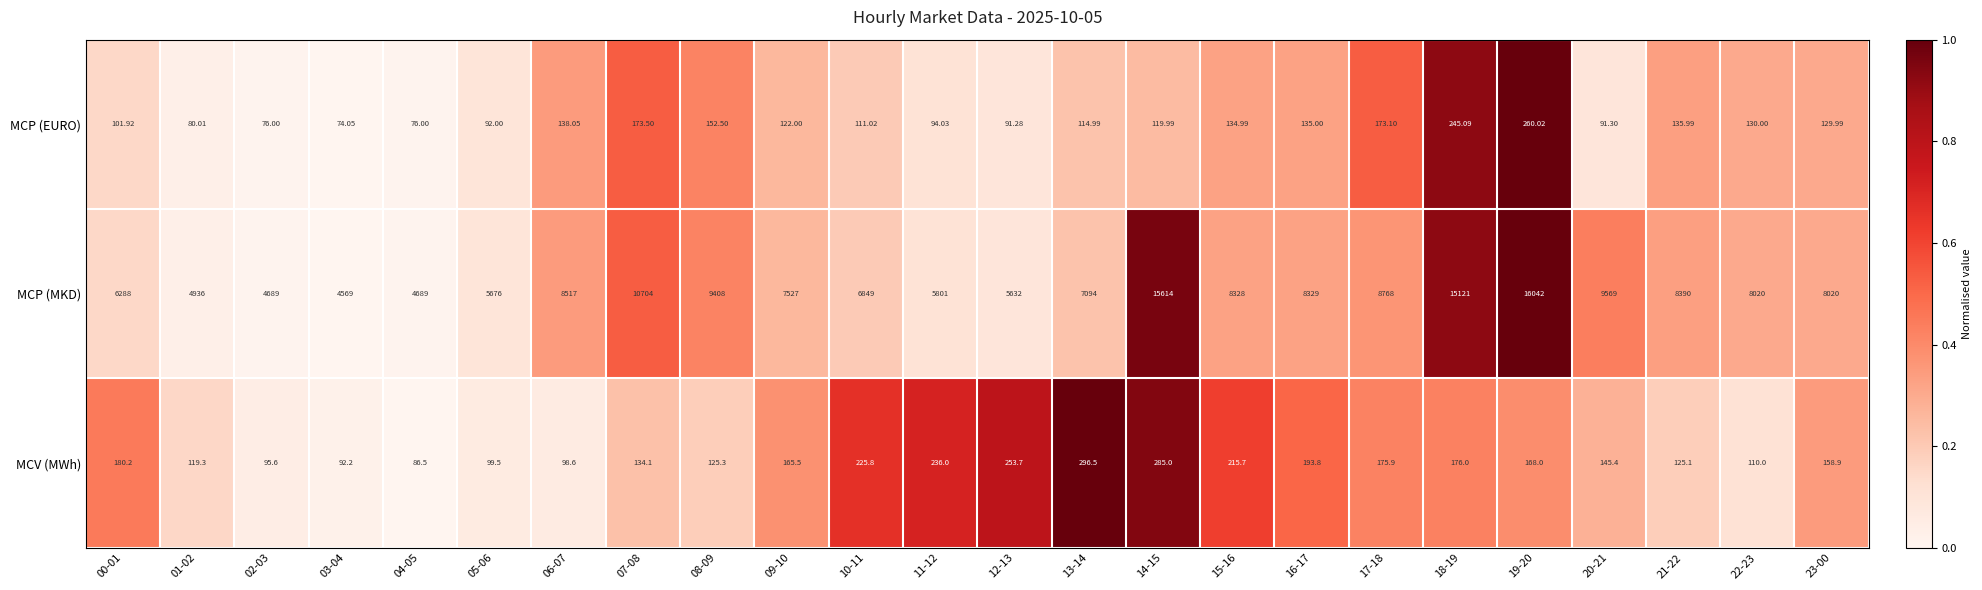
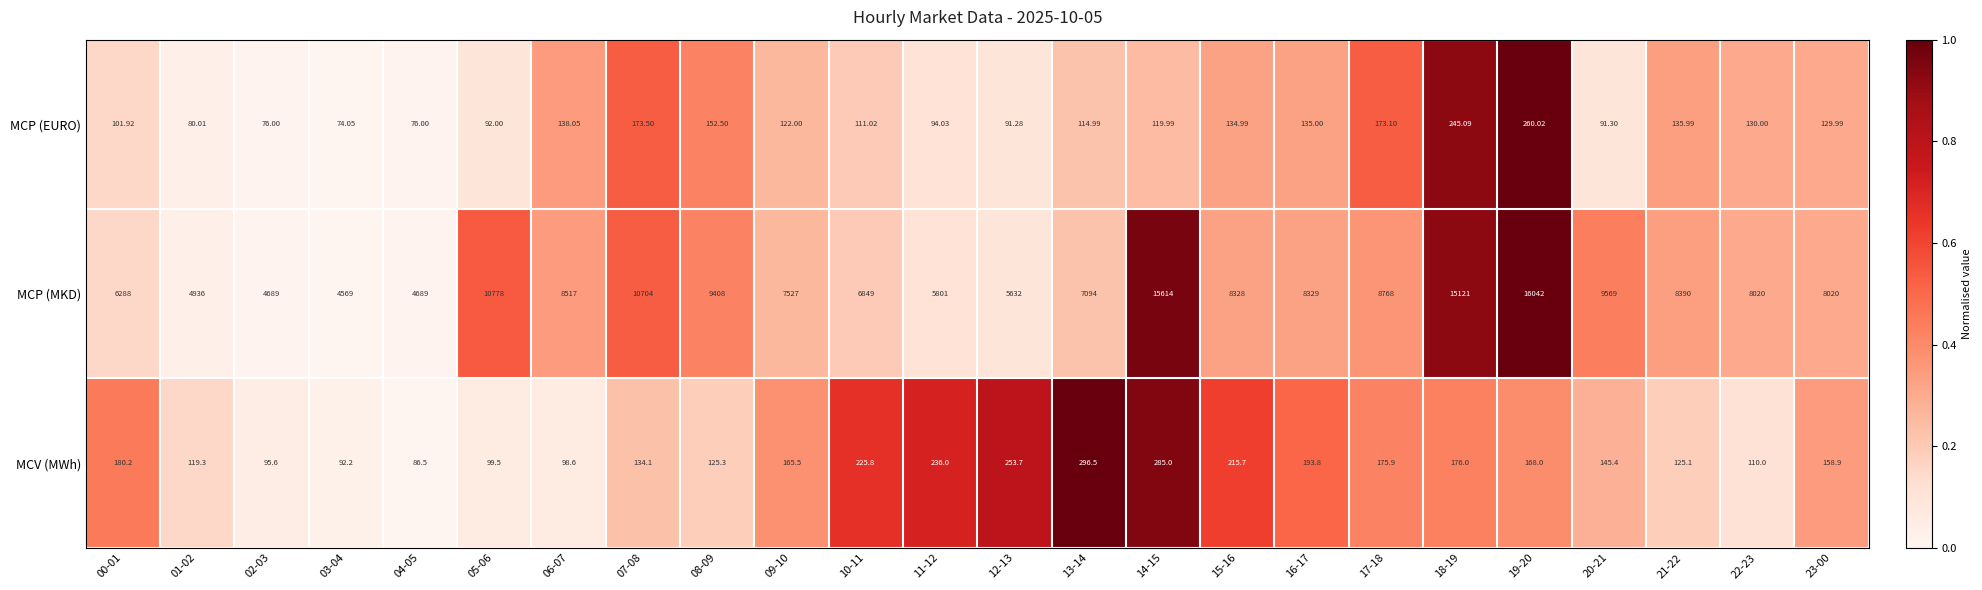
MCP (MKD), 05-06: 5676 -> 10778
